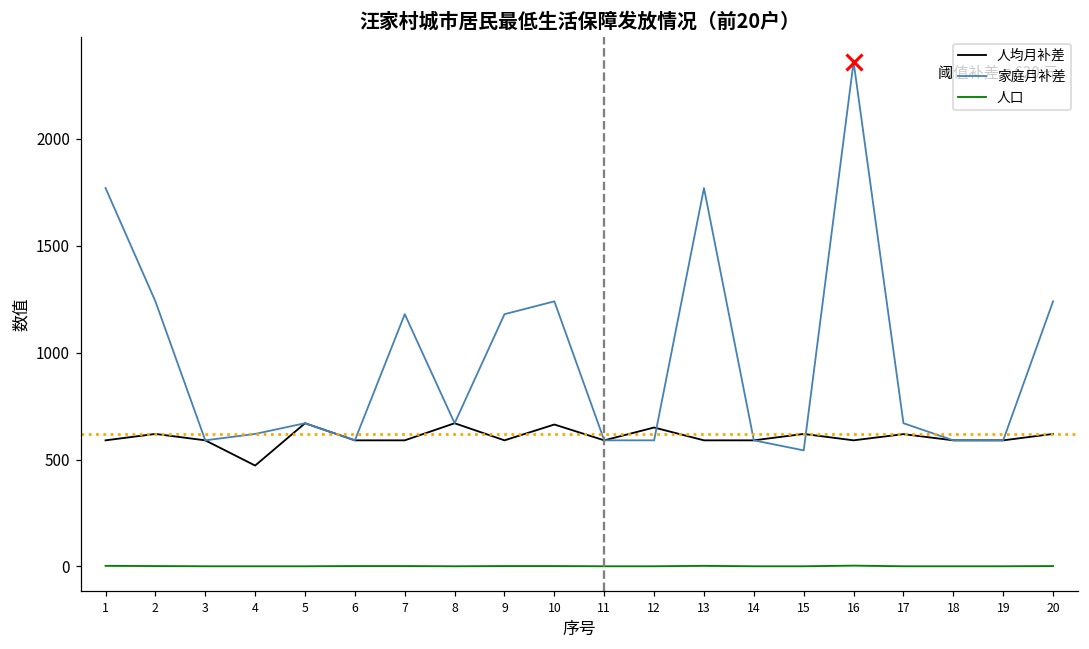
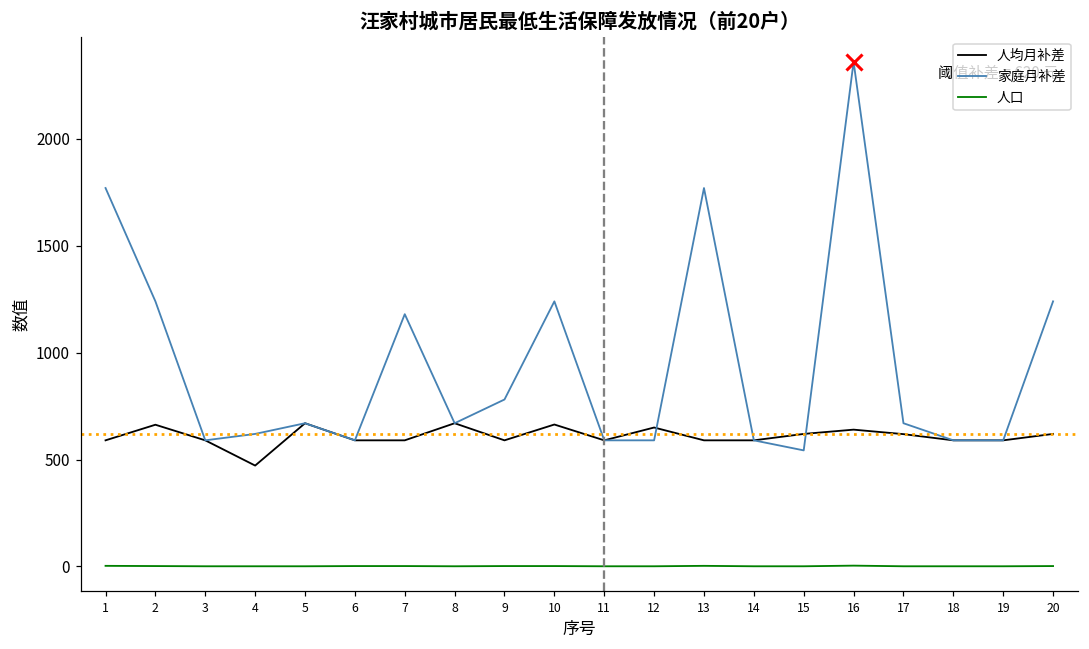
人均月补差, 2: 620 -> 660
家庭月补差, 9: 1180 -> 780
人均月补差, 16: 590 -> 640
